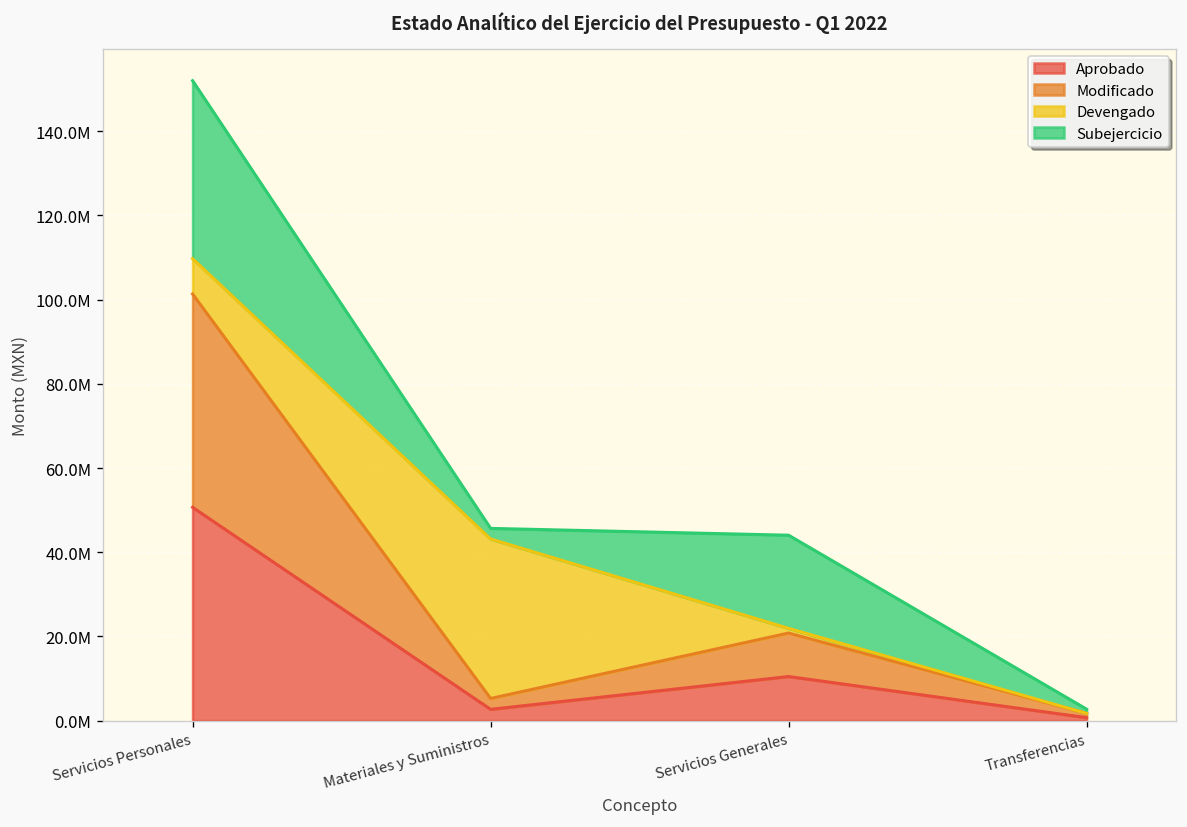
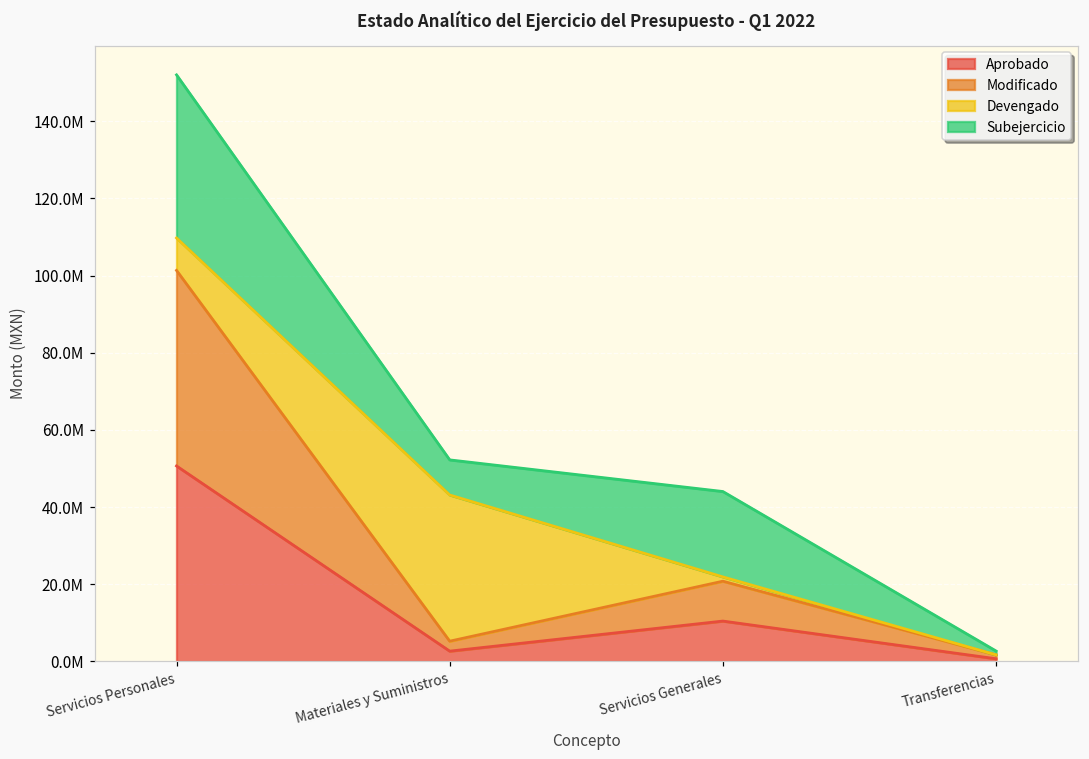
Subejercicio, Materiales y Suministros: 3000000 -> 9000000
